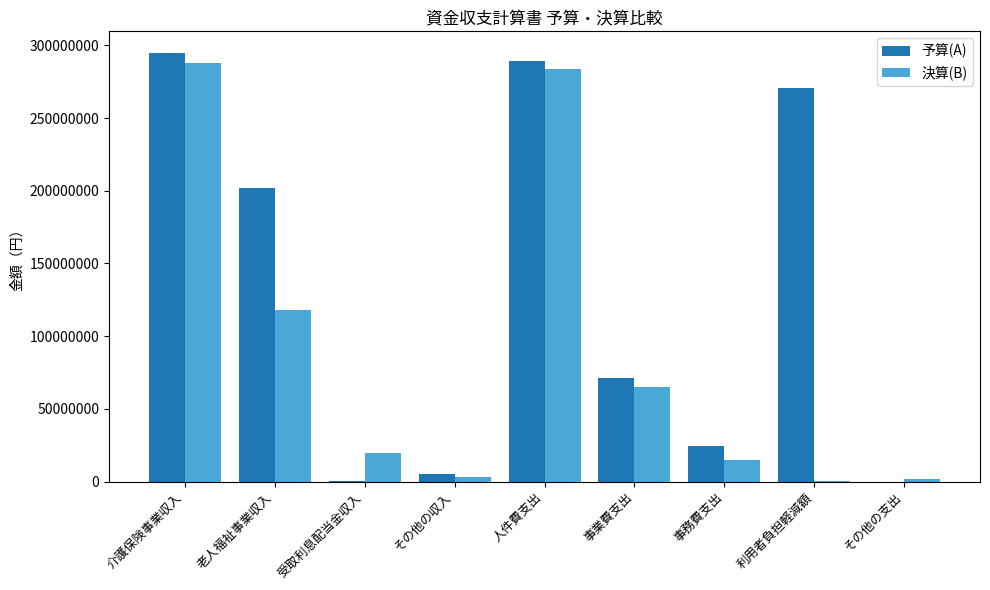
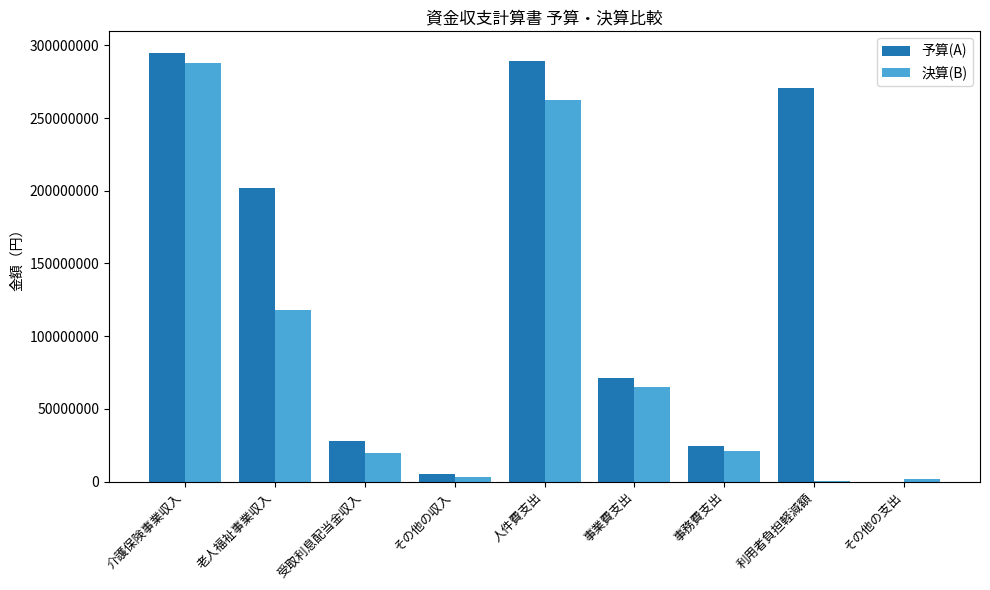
予算(A), 受取利息配当金収入: 0 -> 28000000
決算(B), 人件費支出: 284000000 -> 262000000
決算(B), 事務費支出: 15000000 -> 21000000
